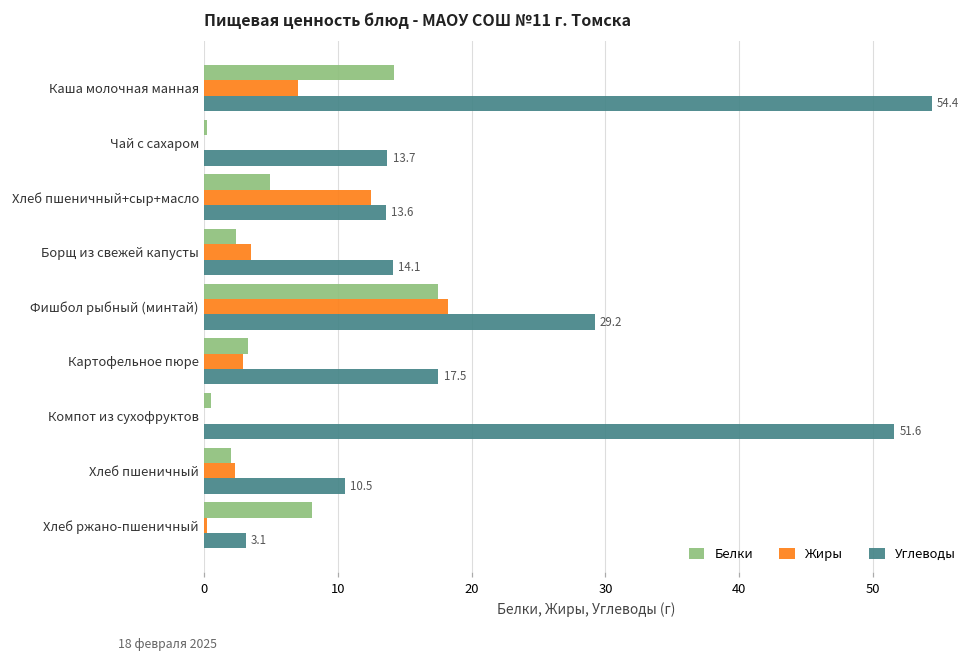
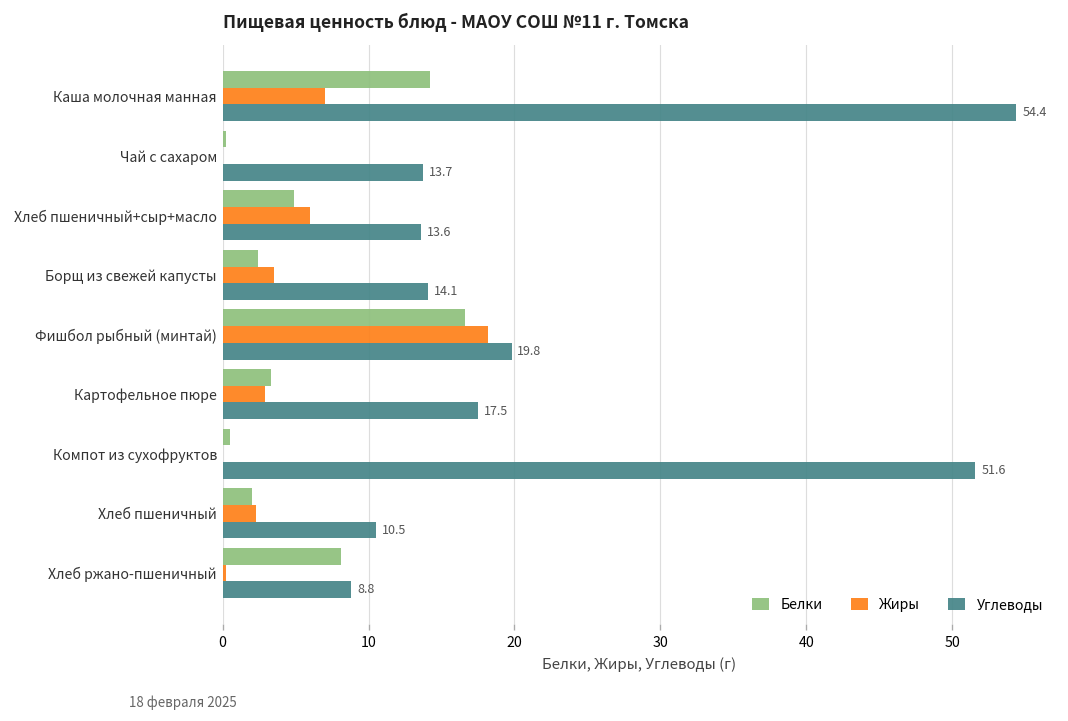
Жиры, Хлеб пшеничный+сыр+масло: 12.5 -> 6.0
Белки, Фишбол рыбный (минтай): 17.5 -> 16.6
Углеводы, Фишбол рыбный (минтай): 29.2 -> 19.8
Углеводы, Хлеб ржано-пшеничный: 3.1 -> 8.8
